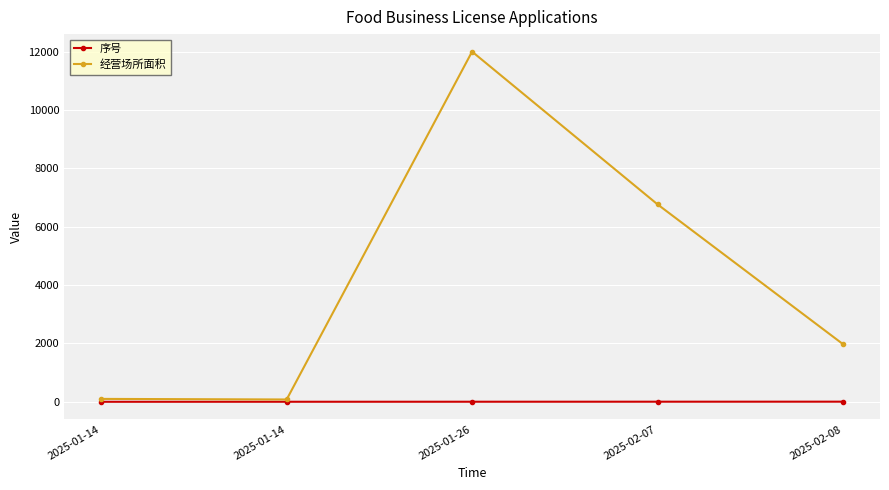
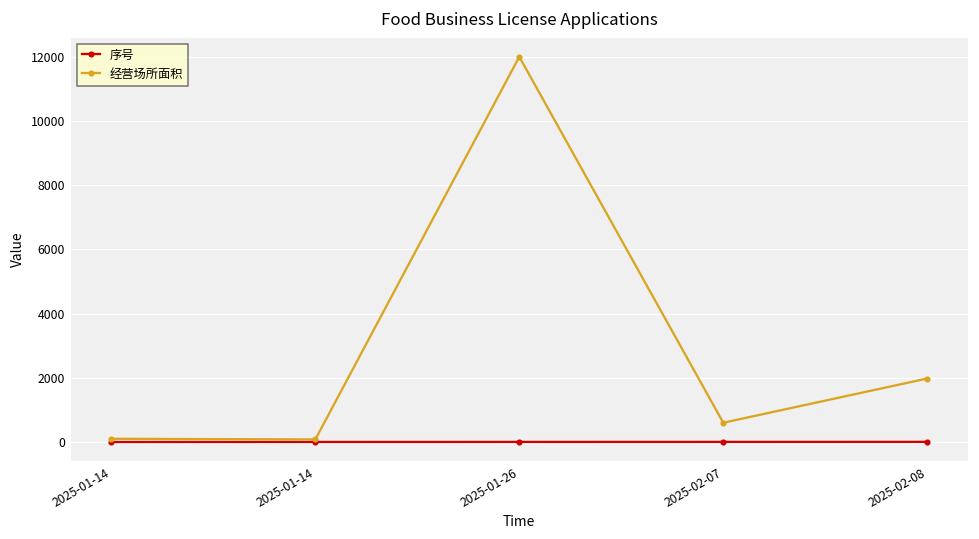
经营场所面积, 2025-02-07: 6800 -> 600
